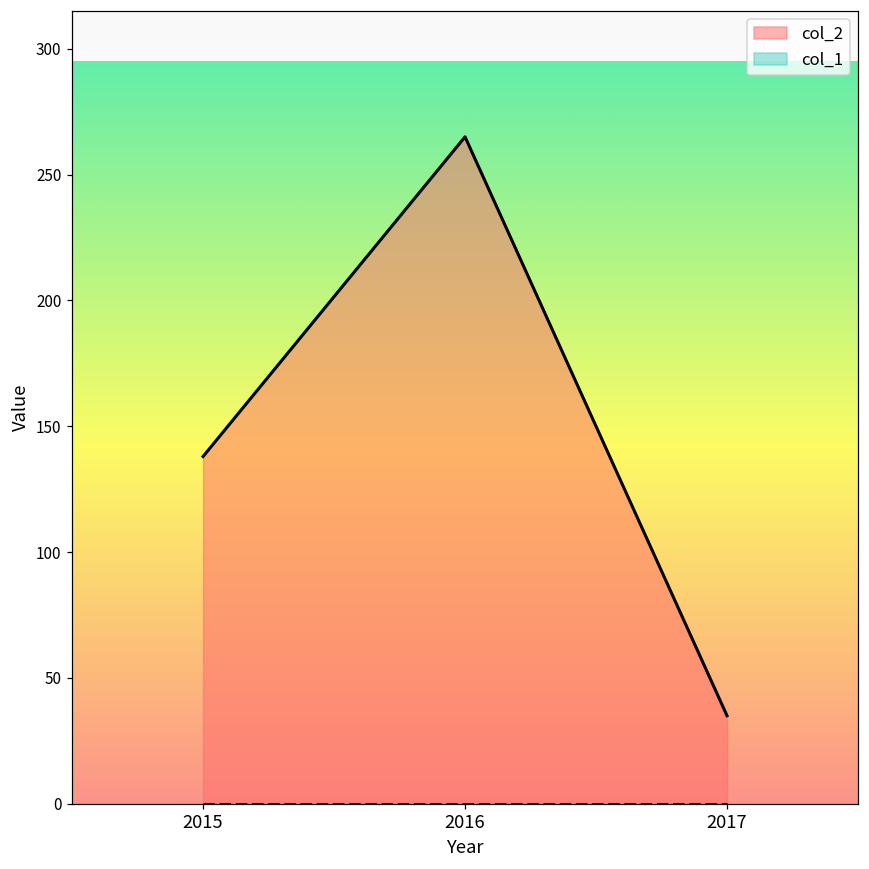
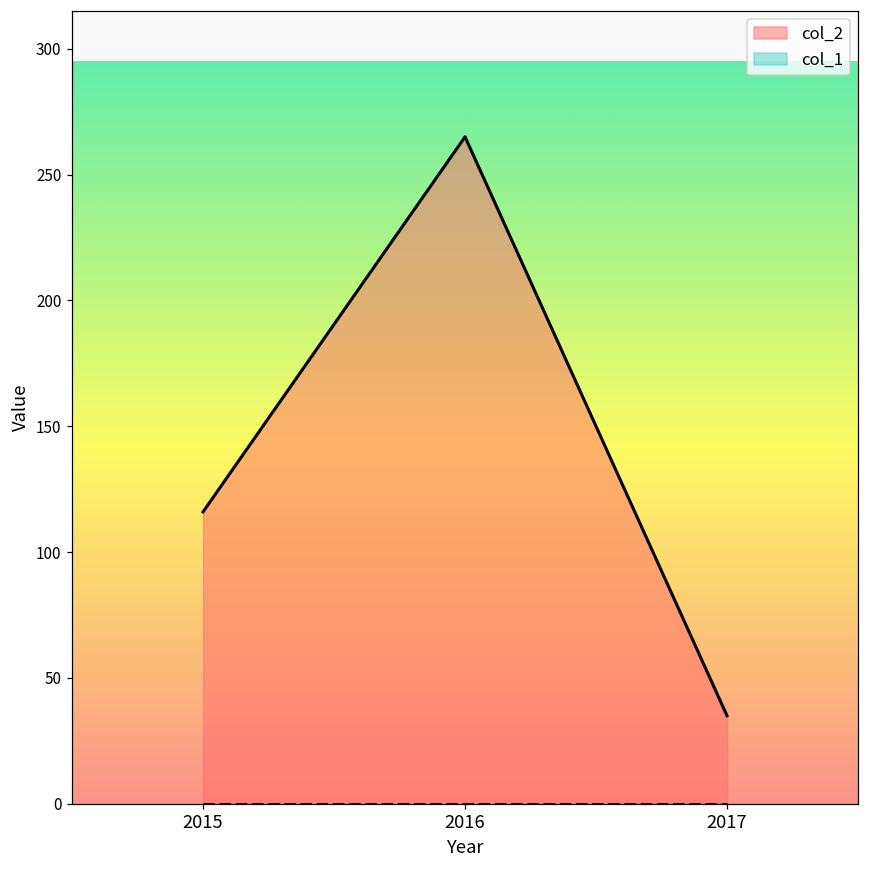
col_2, 2015: 138 -> 116
